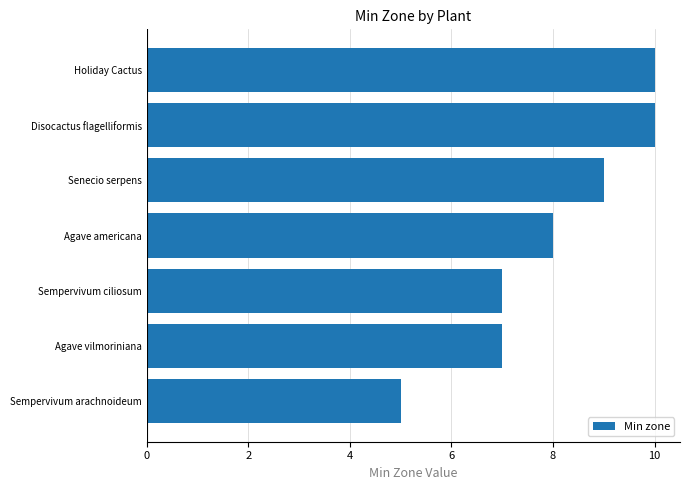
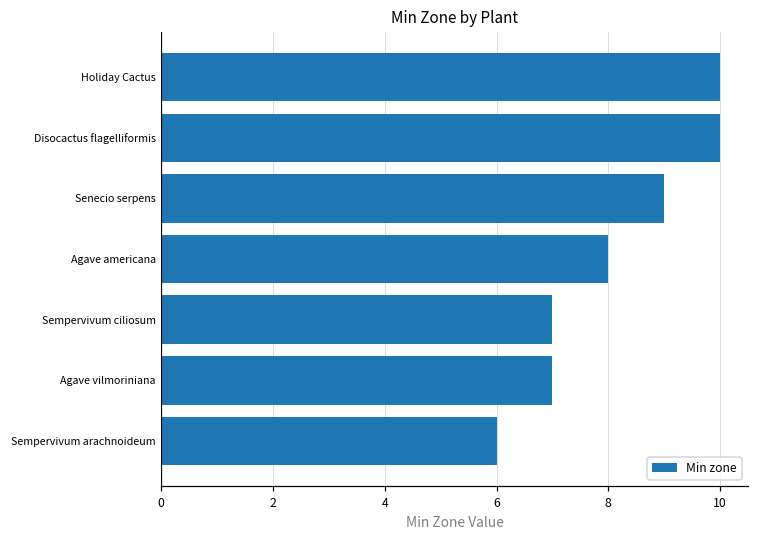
Sempervivum arachnoideum: 5 -> 6
